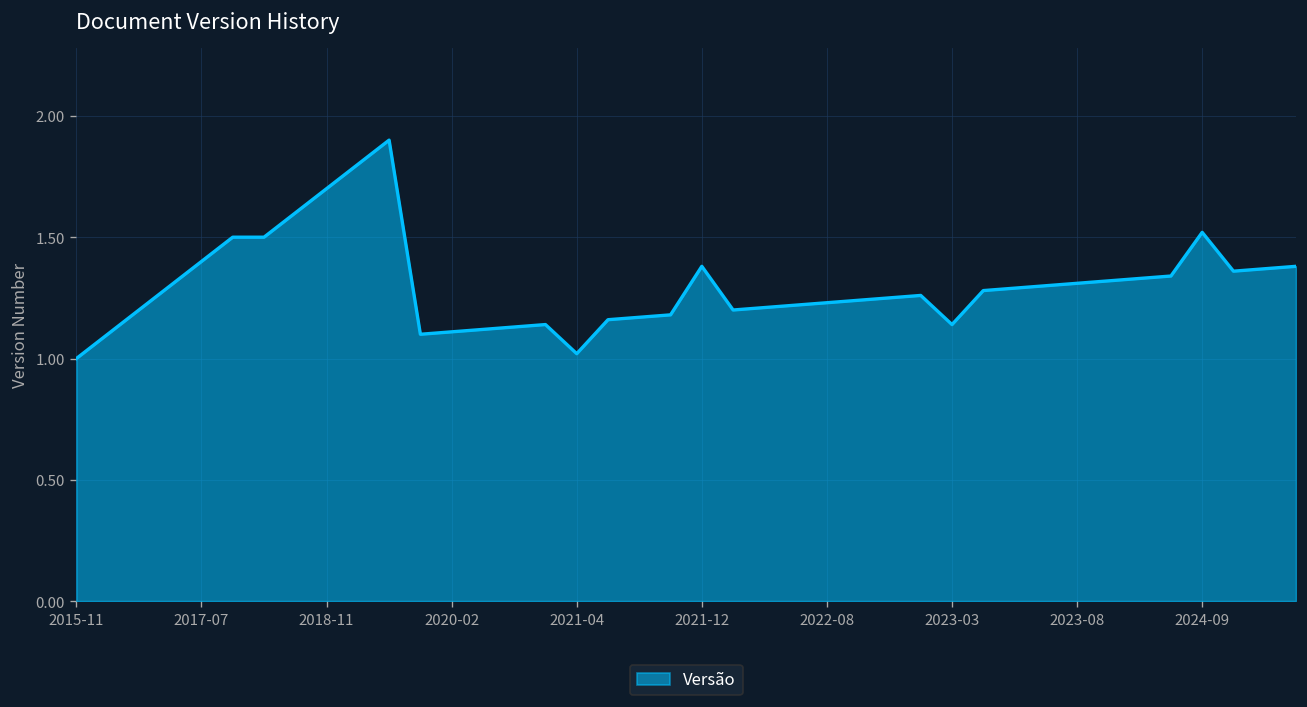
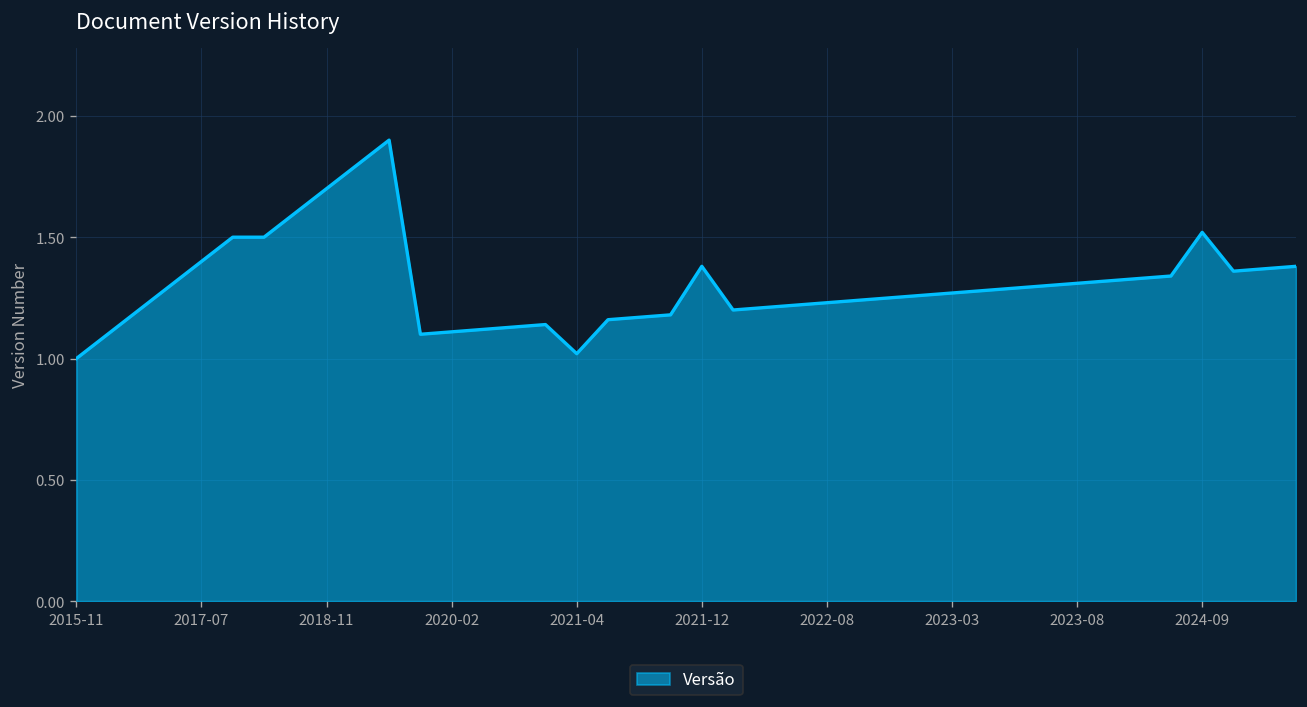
2023-03: 1.14 -> 1.27
